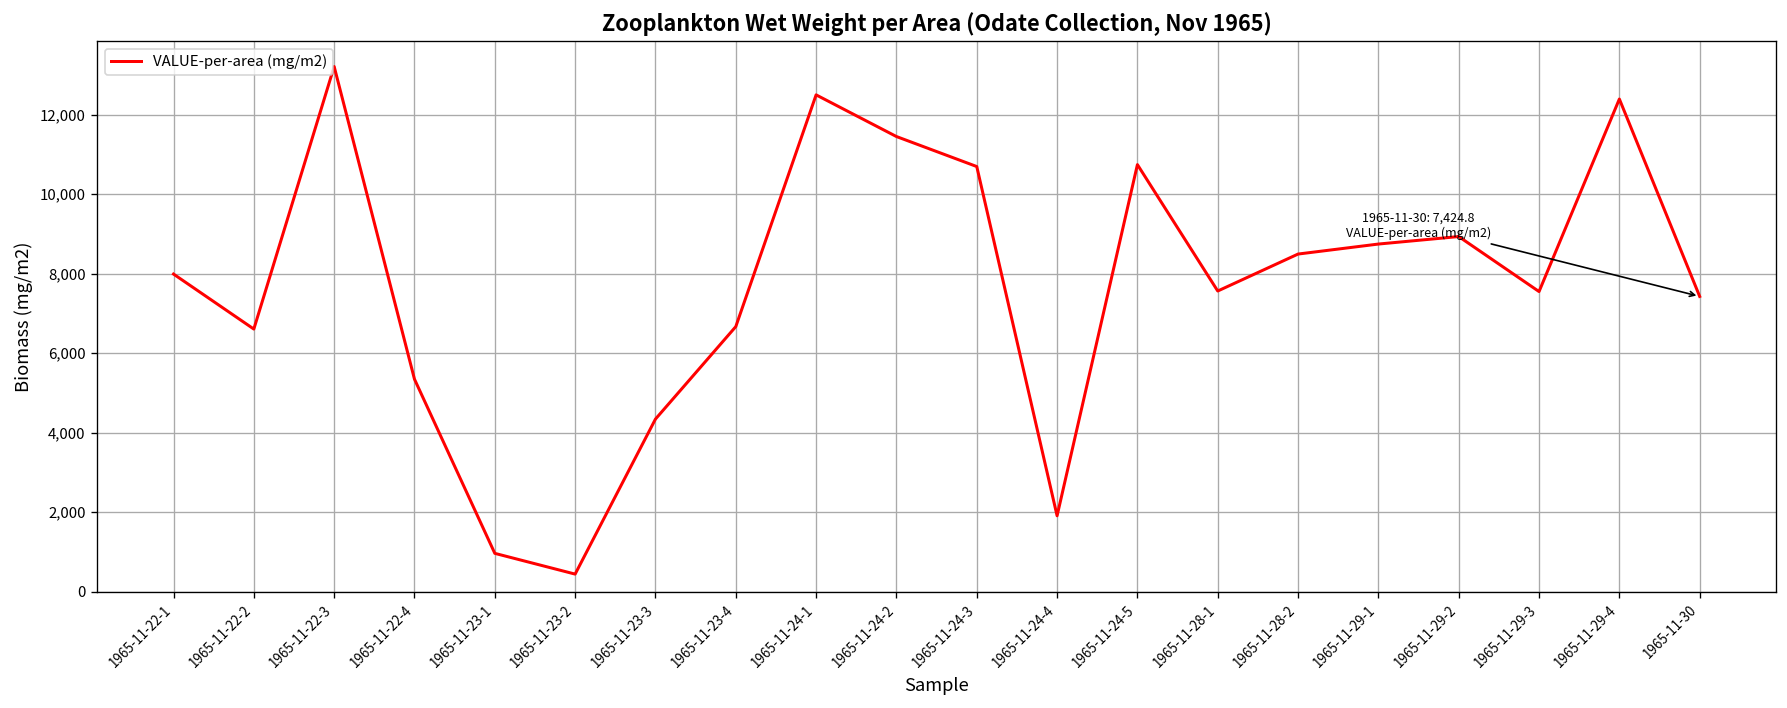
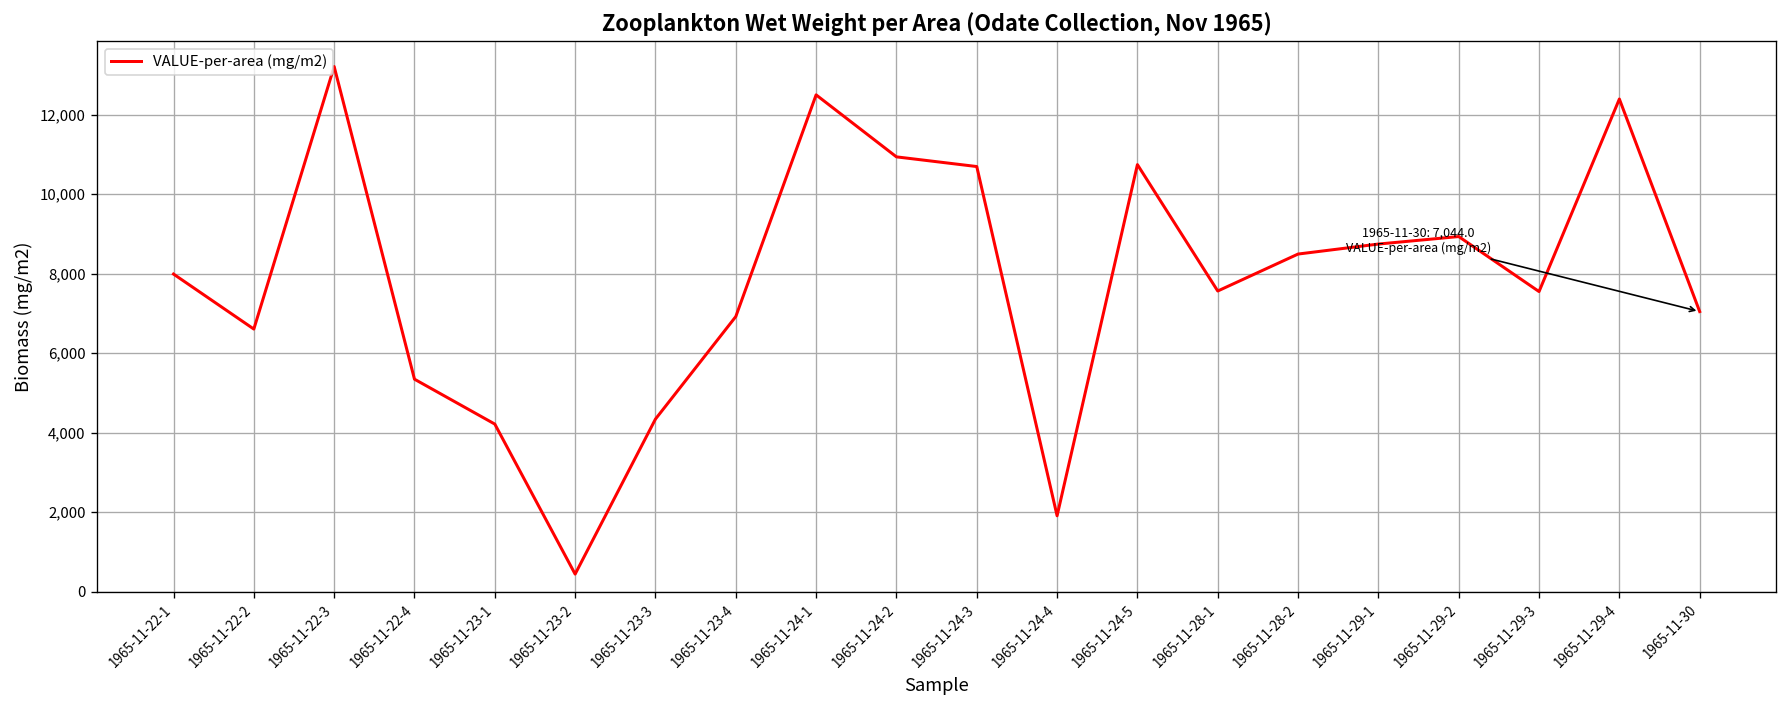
1965-11-23-1: 1,000 -> 4,200
1965-11-23-4: 6,700 -> 6,900
1965-11-24-2: 11,400 -> 10,900
1965-11-30: 7,424.8 -> 7,044.0
